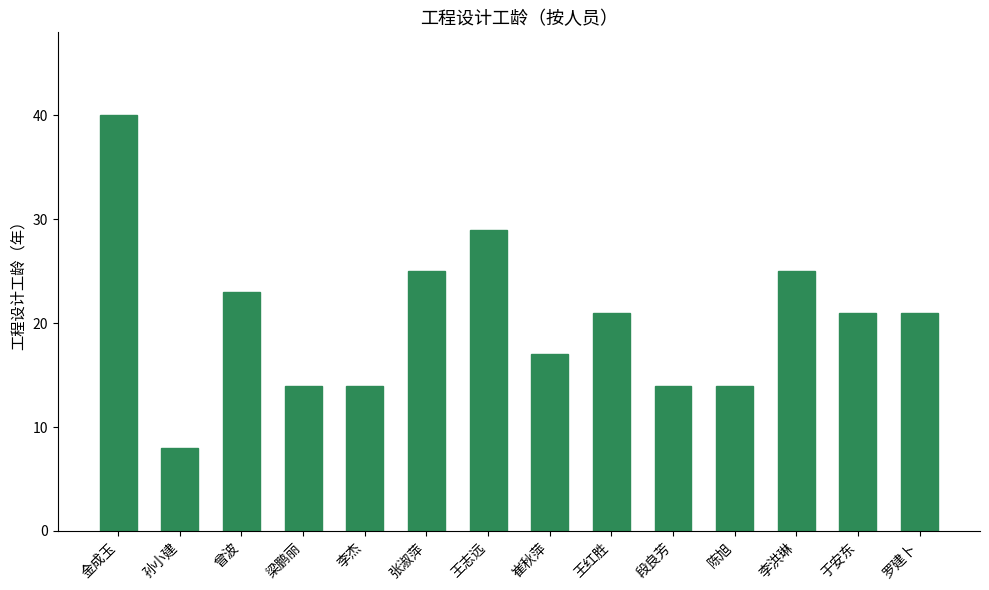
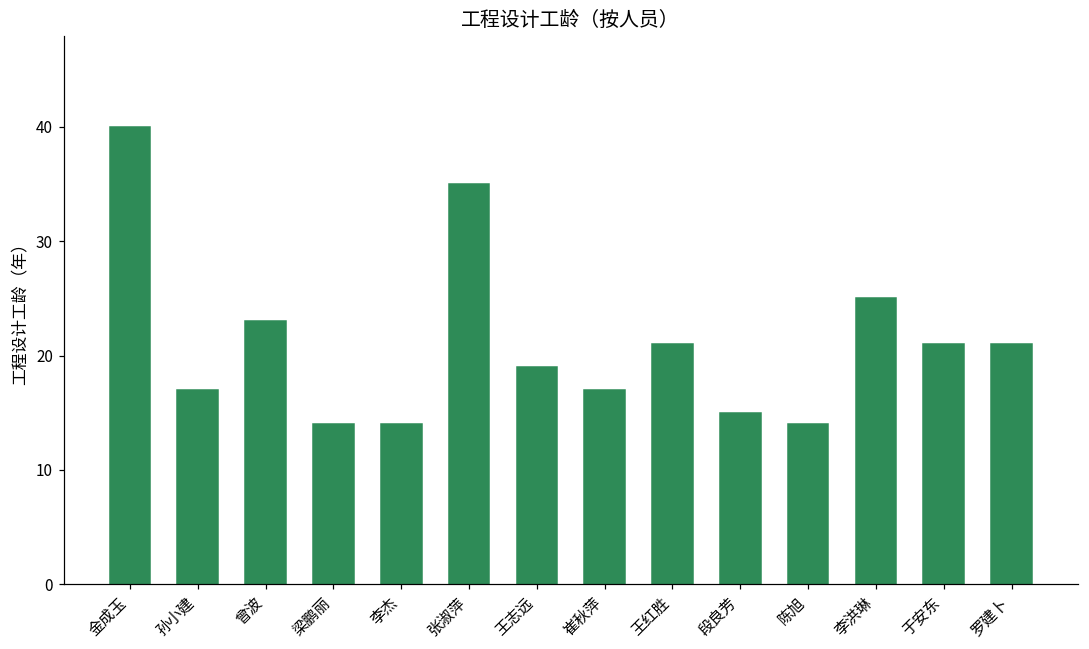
孙小建: 8 -> 17
张淑萍: 25 -> 35
王志远: 29 -> 19
段良芳: 14 -> 15
